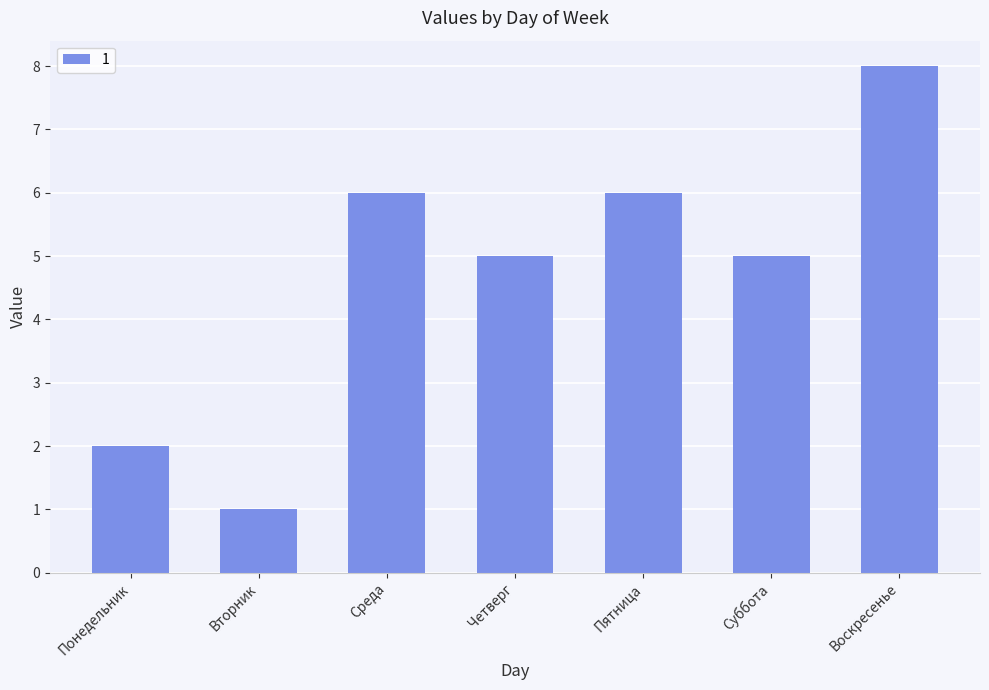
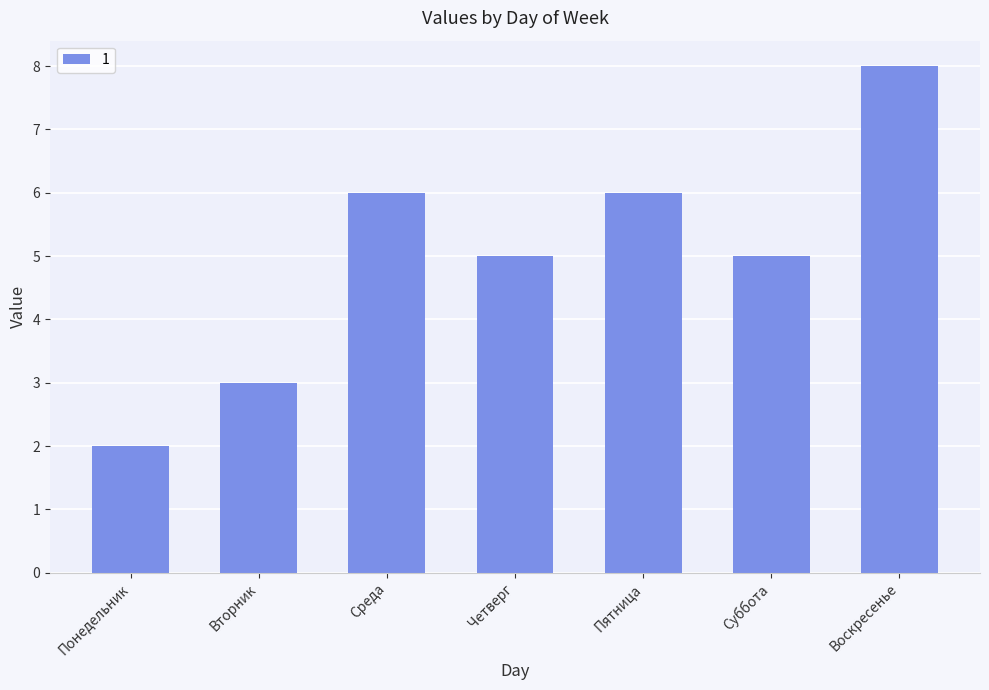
Вторник: 1 -> 3
